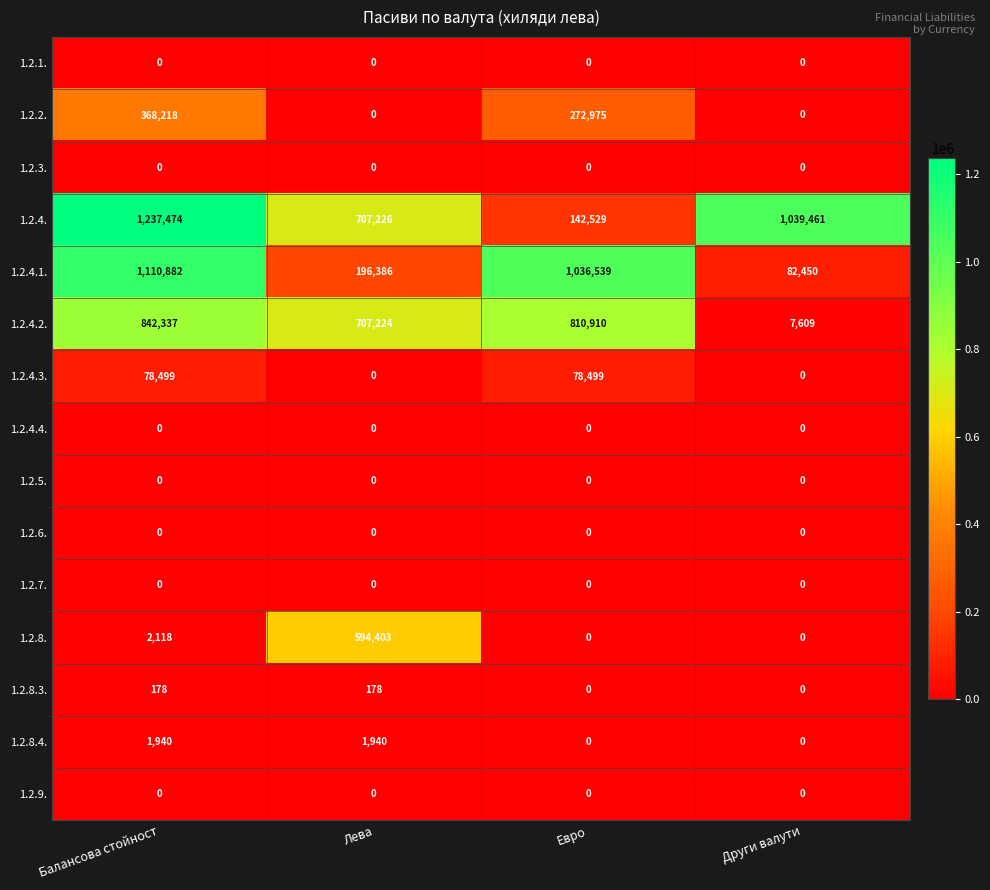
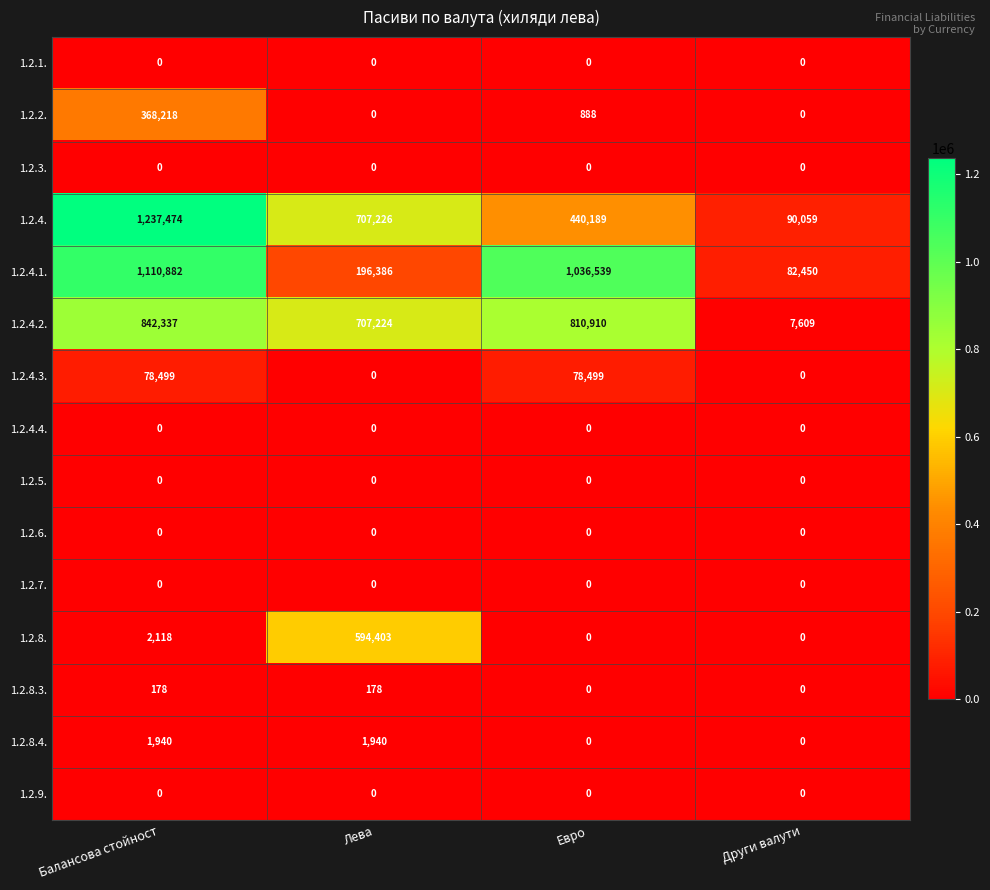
1.2.2., Евро: 272,975 -> 888
1.2.4., Евро: 142,529 -> 440,189
1.2.4., Други валути: 1,039,461 -> 90,059
